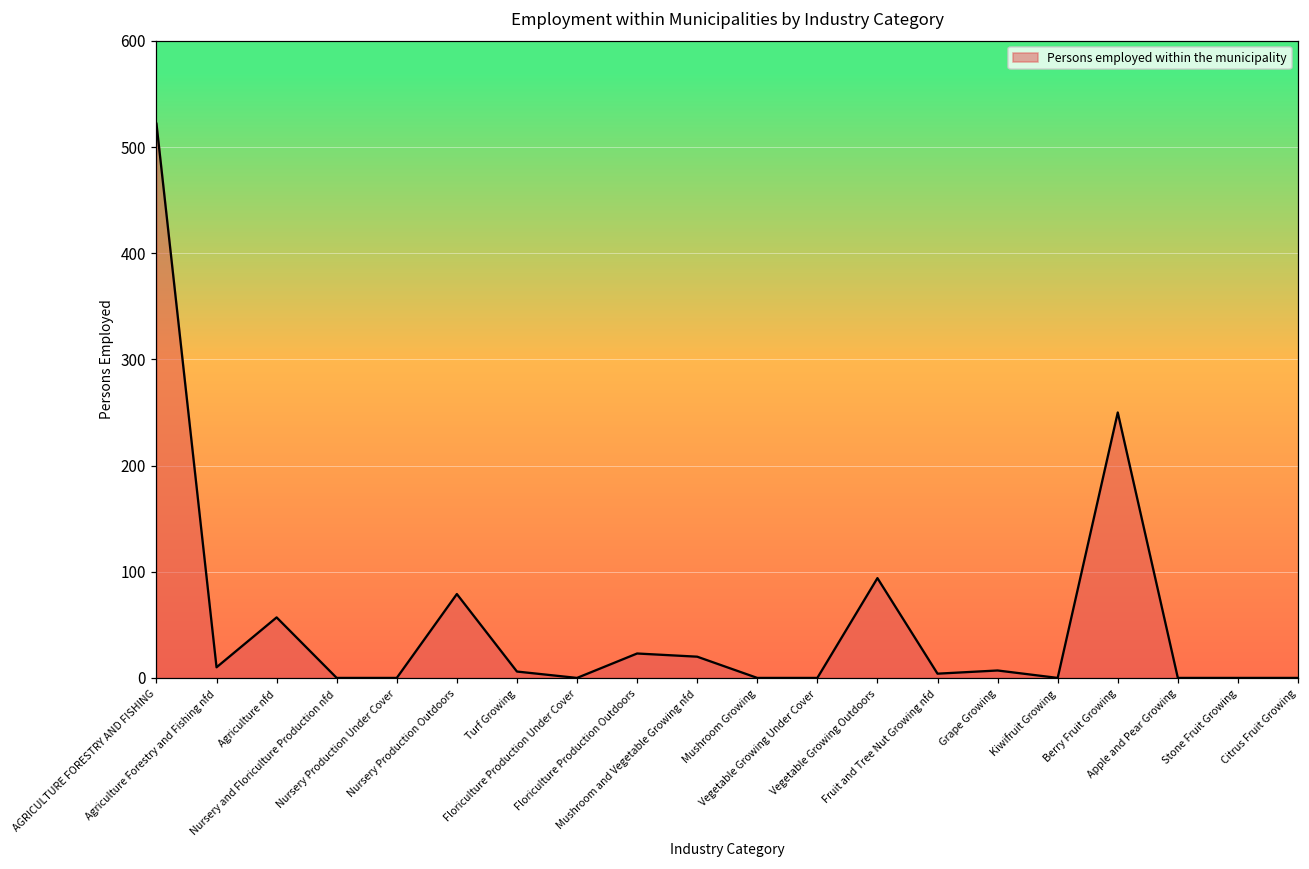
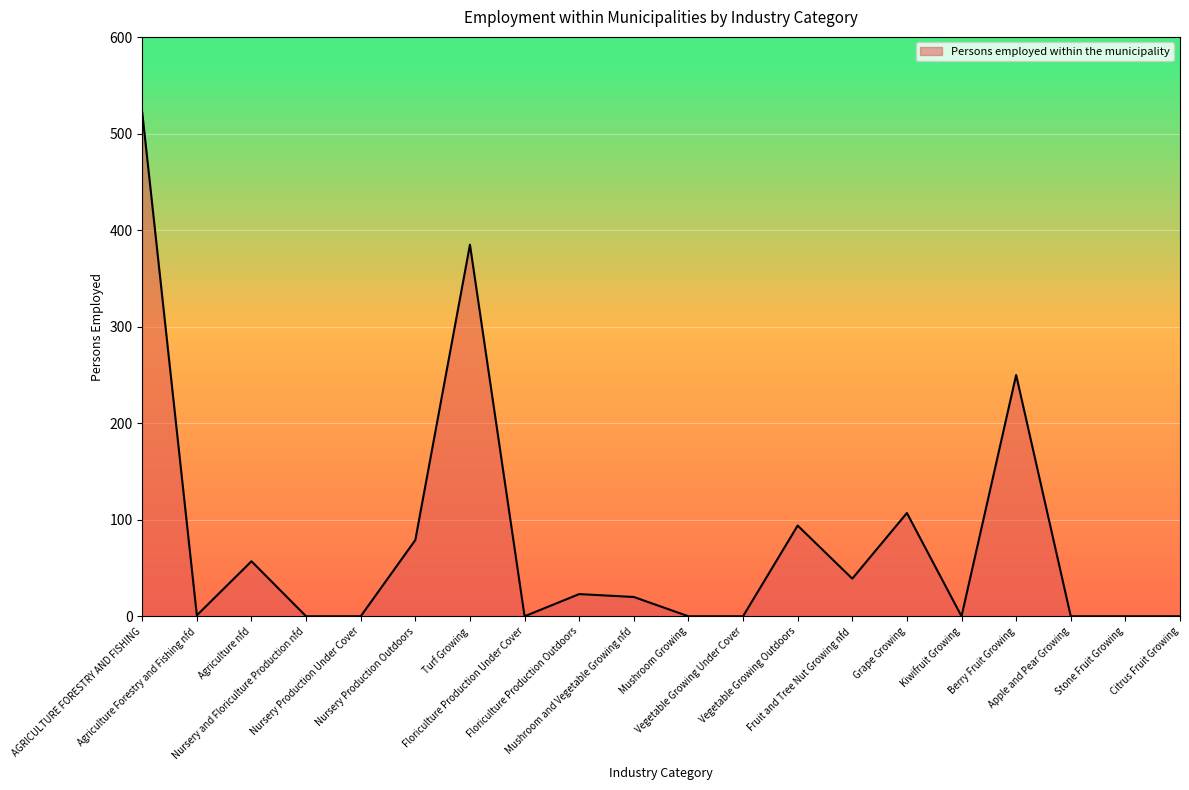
Agriculture Forestry and Fishing nfd: 10 -> 0
Turf Growing: 10 -> 390
Fruit and Tree Nut Growing nfd: 0 -> 40
Grape Growing: 10 -> 110
